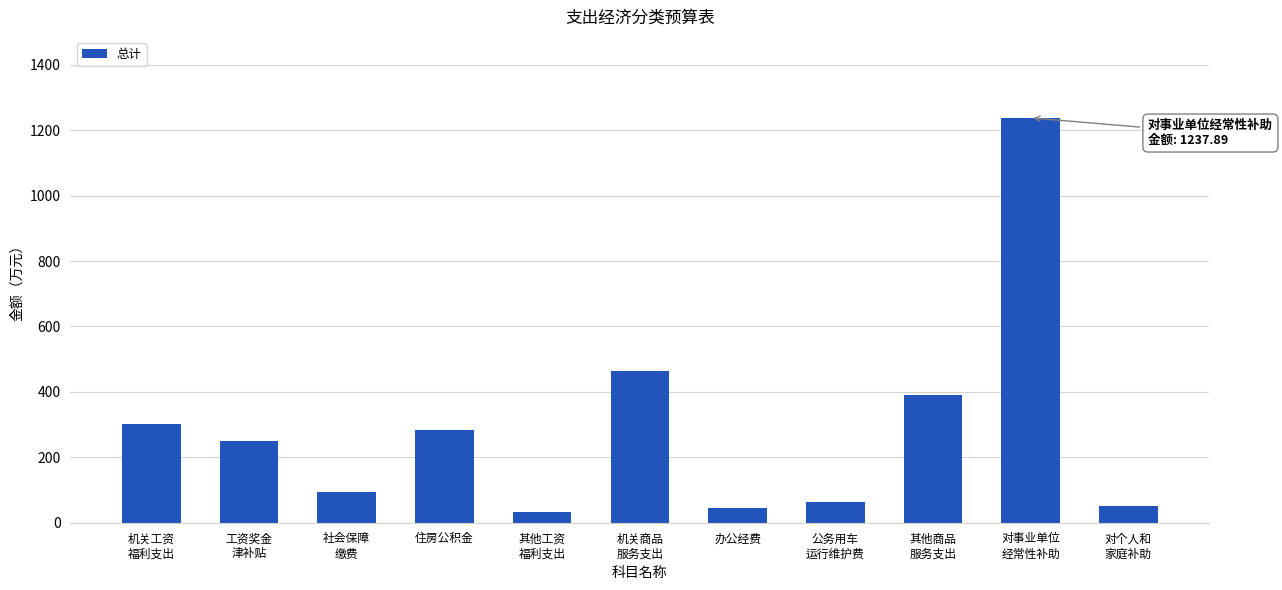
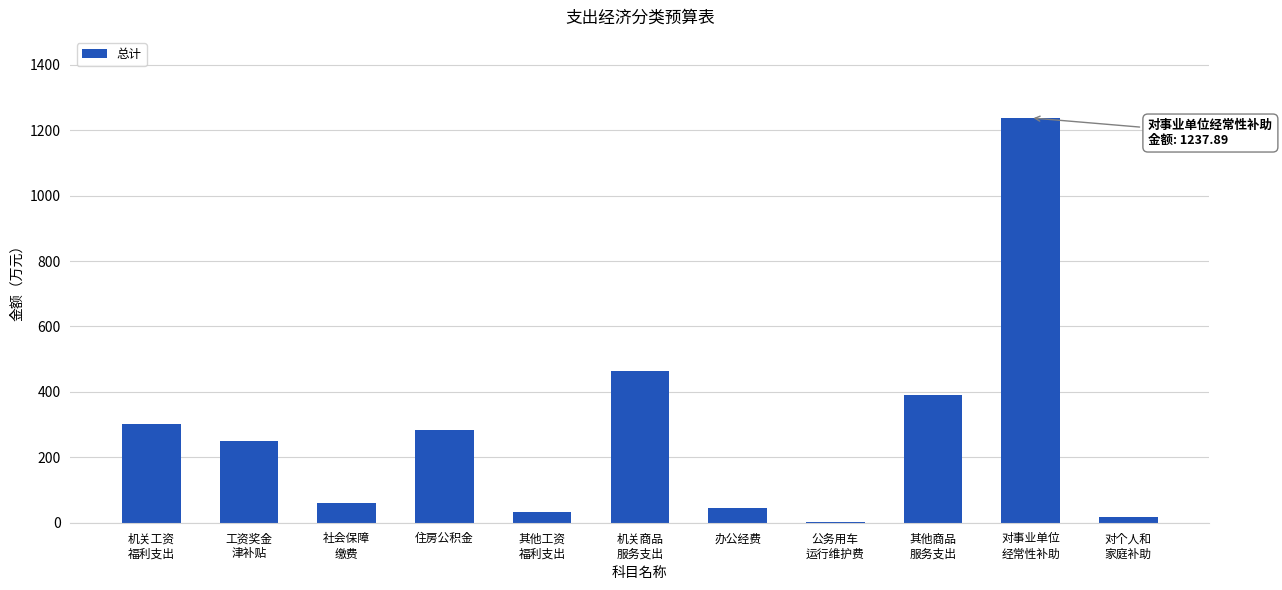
社会保障 缴费: 90 -> 60
公务用车 运行维护费: 60 -> 0
对个人和 家庭补助: 50 -> 20
